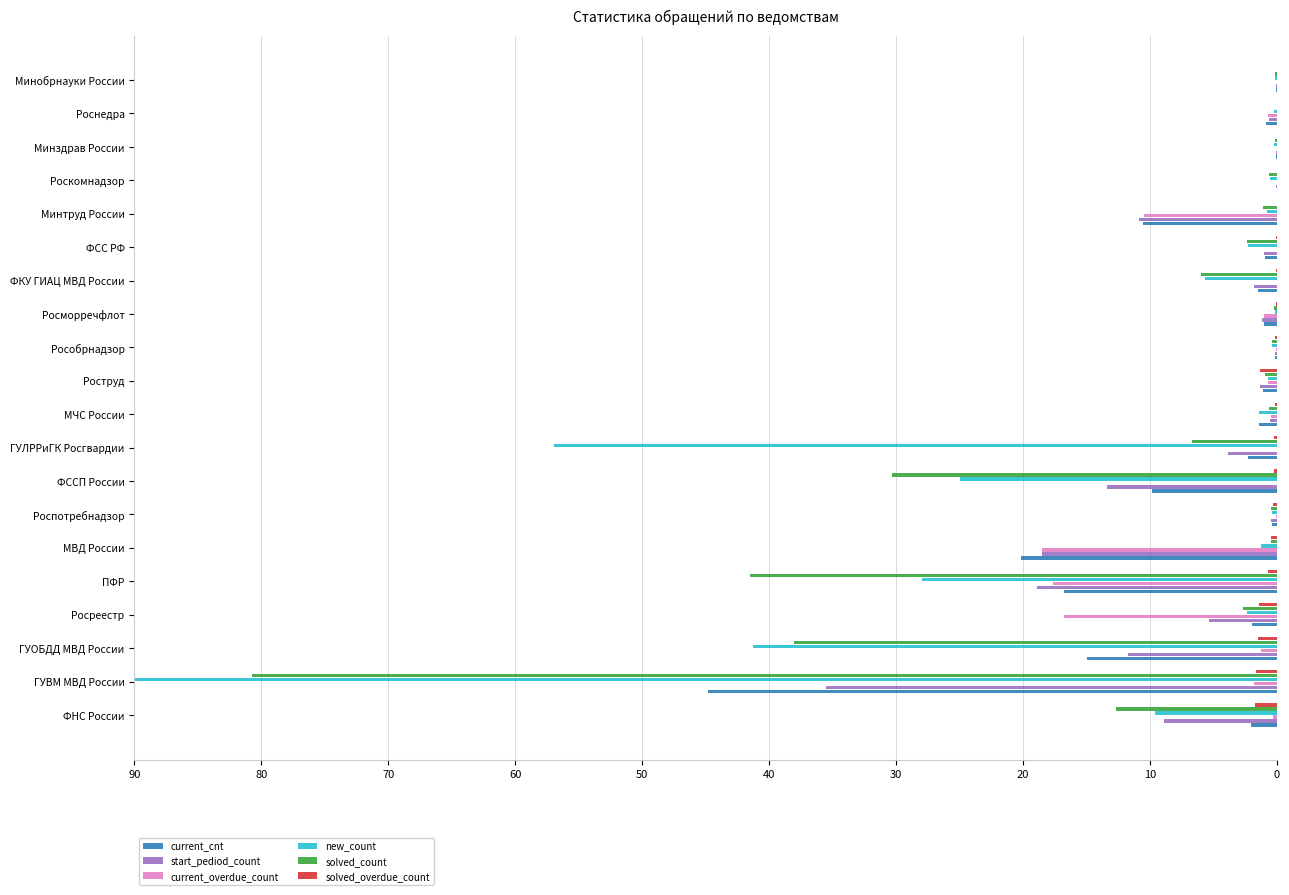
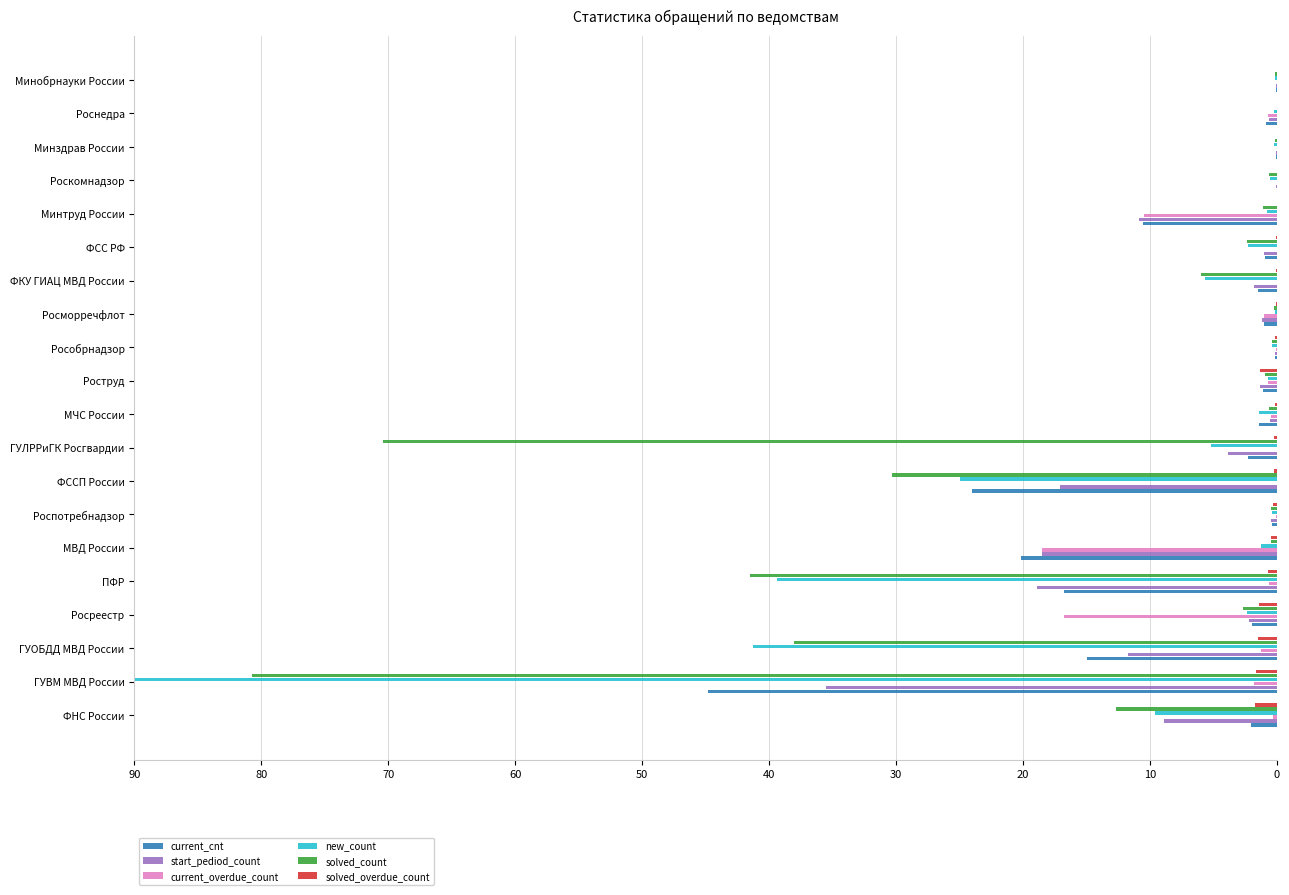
solved_count, ГУЛРРиГК Росгвардии: 6.7 -> 70.4
new_count, ГУЛРРиГК Росгвардии: 56.9 -> 5.2
start_pediod_count, ФССП России: 13.4 -> 17.1
current_cnt, ФССП России: 9.8 -> 24.0
new_count, ПФР: 27.9 -> 39.4
current_overdue_count, ПФР: 17.6 -> 0.6
start_pediod_count, Росреестр: 5.3 -> 2.2
